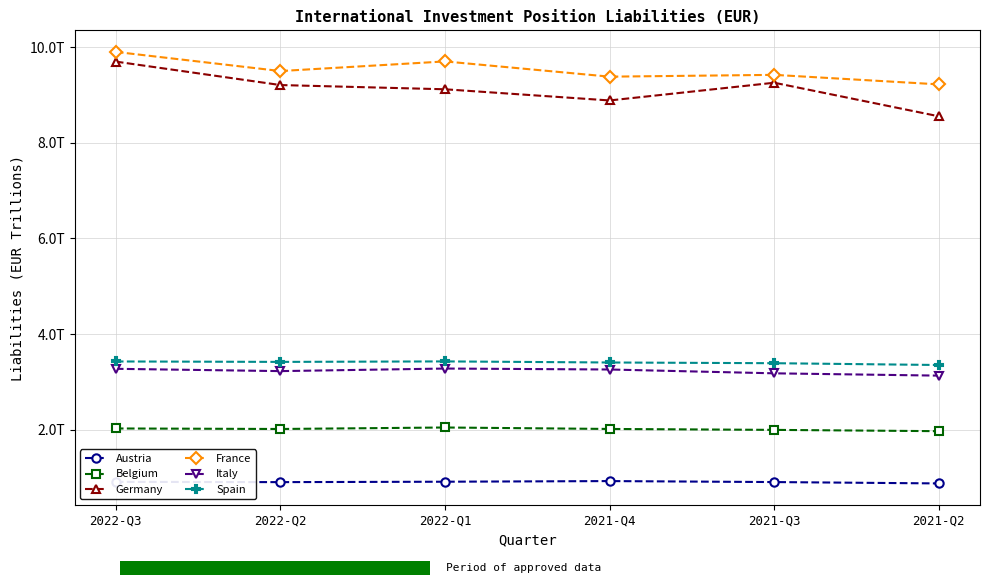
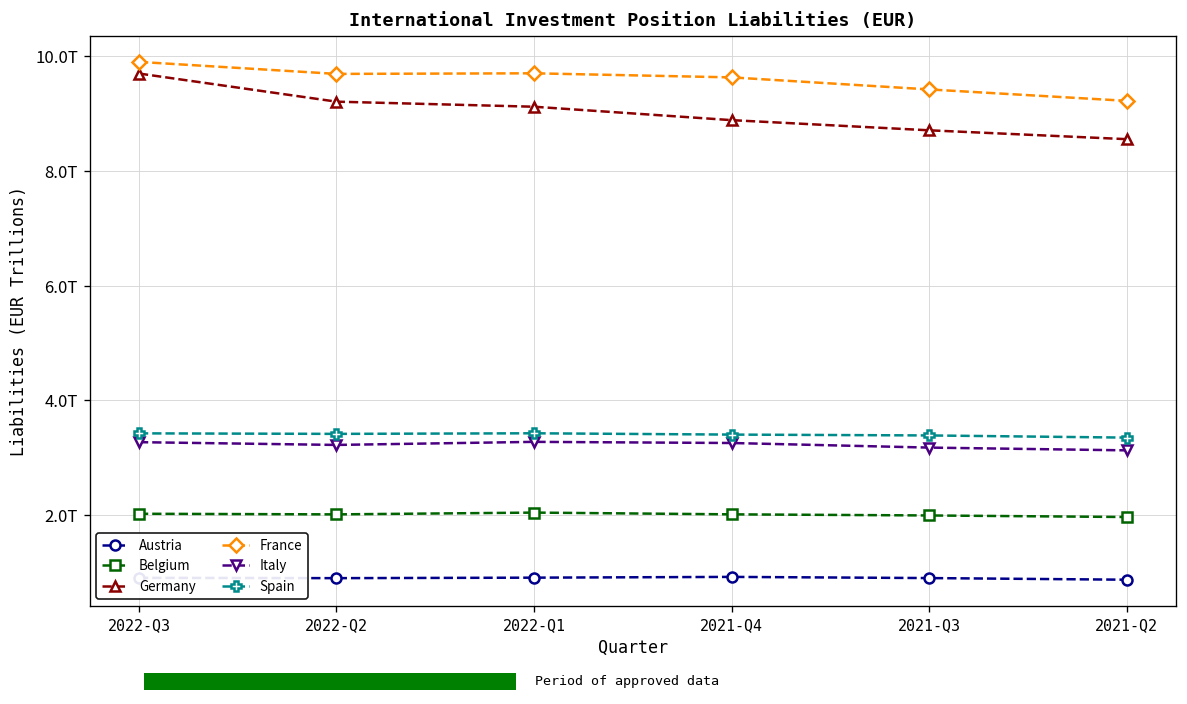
International Investment Position Liabilities (EUR), France, 2022-Q2: 9.5T -> 9.7T
International Investment Position Liabilities (EUR), France, 2021-Q4: 9.4T -> 9.6T
International Investment Position Liabilities (EUR), Germany, 2021-Q3: 9.3T -> 8.7T
